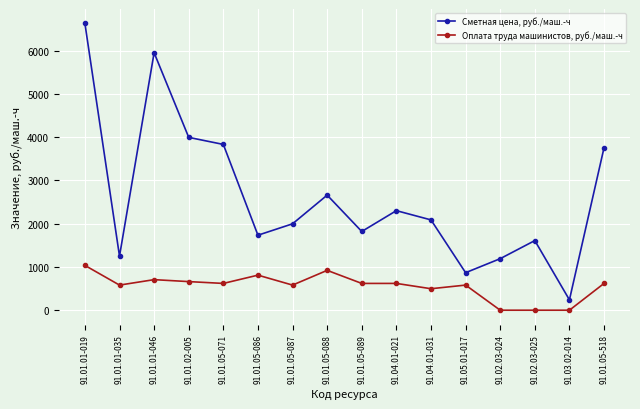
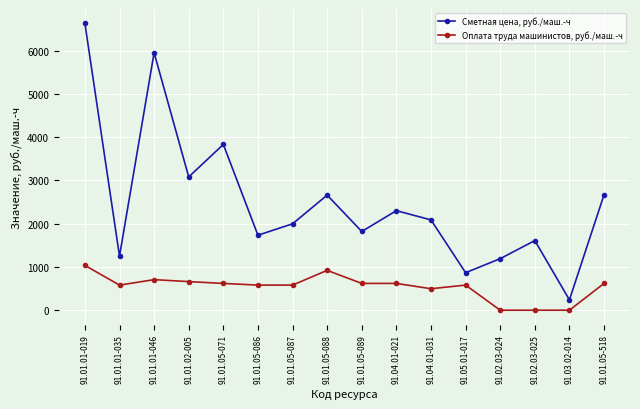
Сметная цена, руб./маш.-ч, 91.01.02-005: 4000 -> 3100
Оплата труда машинистов, руб./маш.-ч, 91.01.05-086: 800 -> 600
Сметная цена, руб./маш.-ч, 91.01.05-518: 3800 -> 2700
